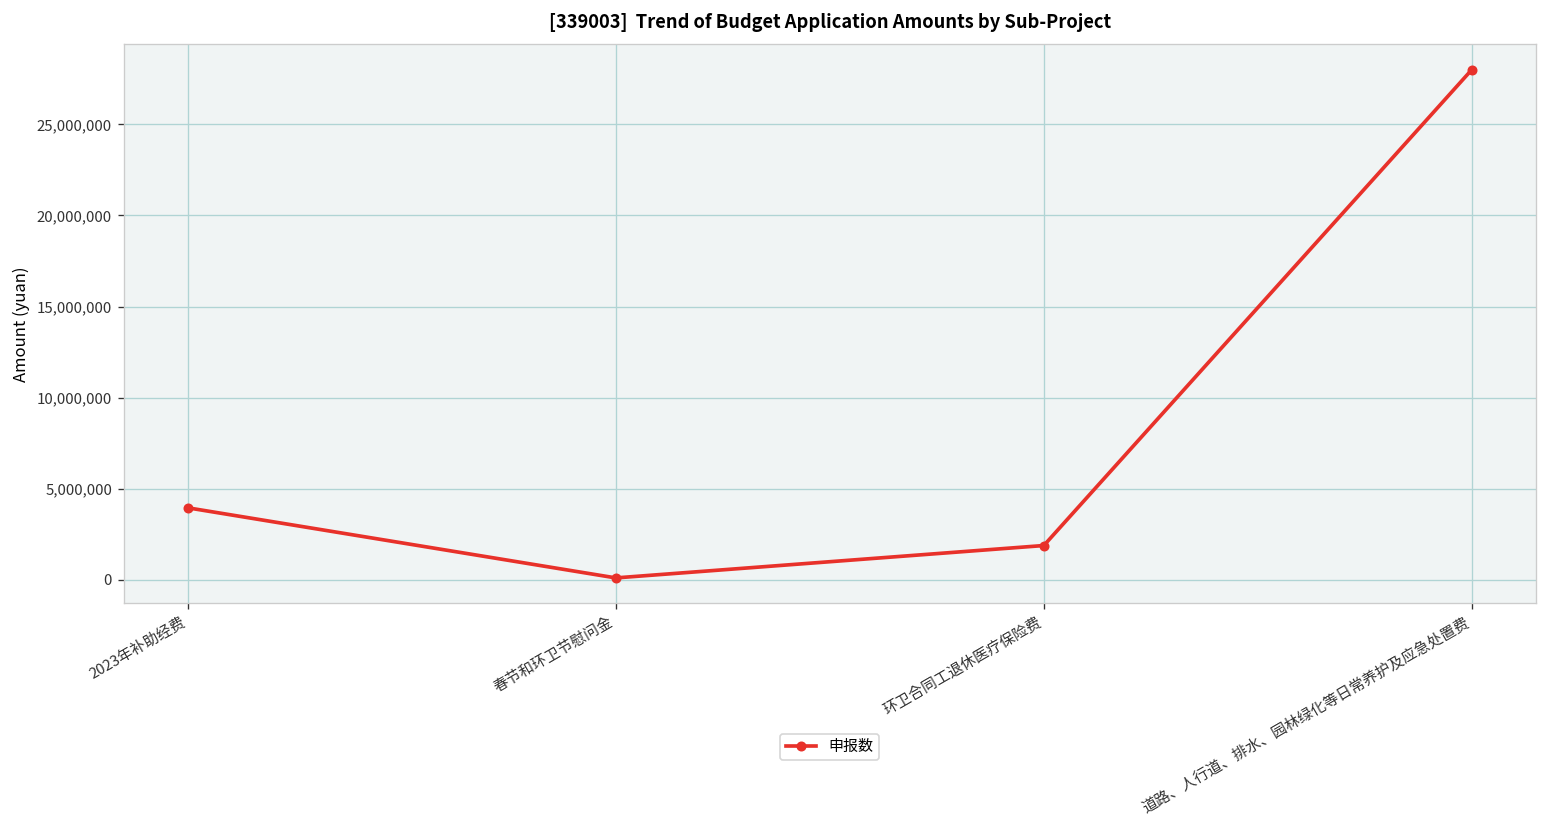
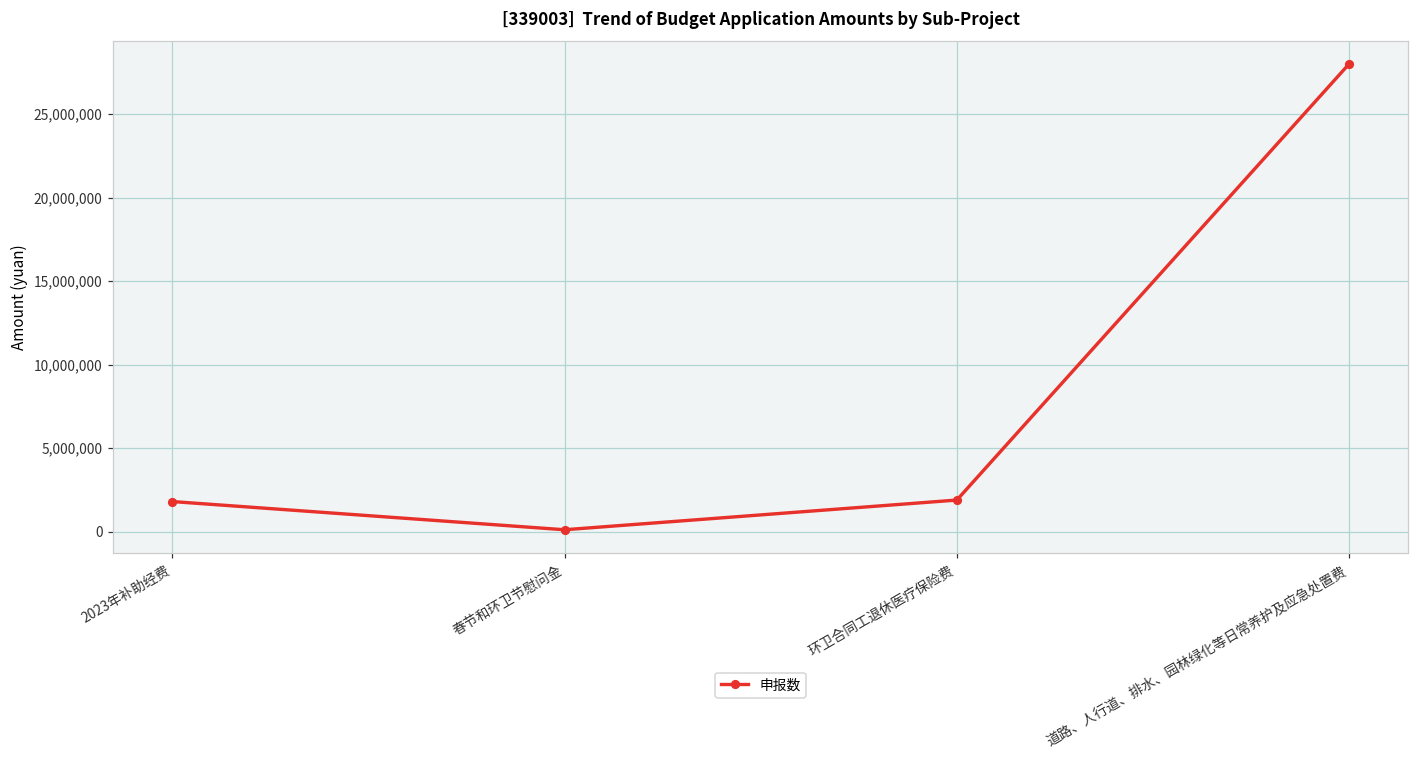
2023年补助经费: 4,000,000 -> 1,800,000
